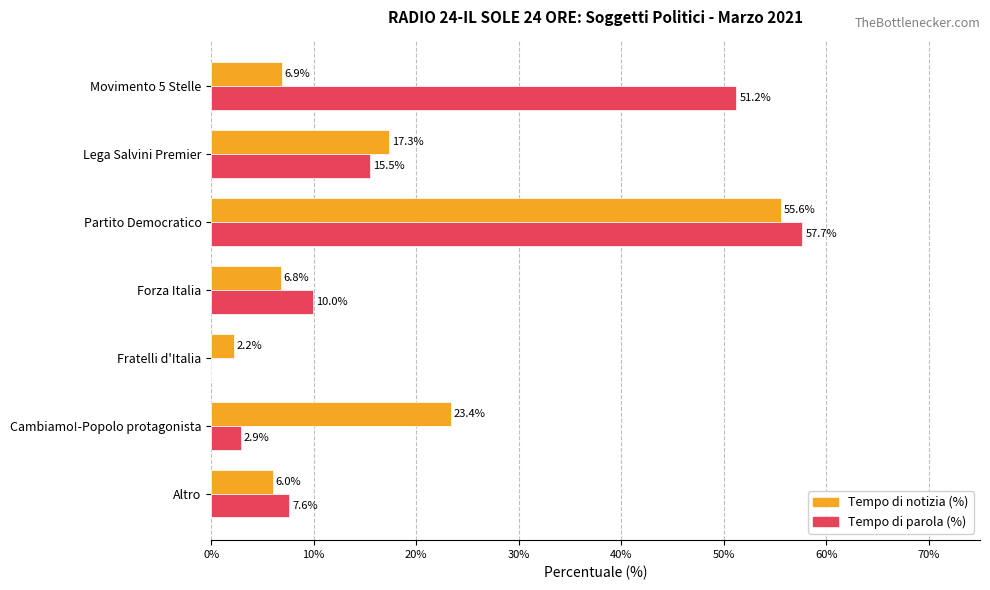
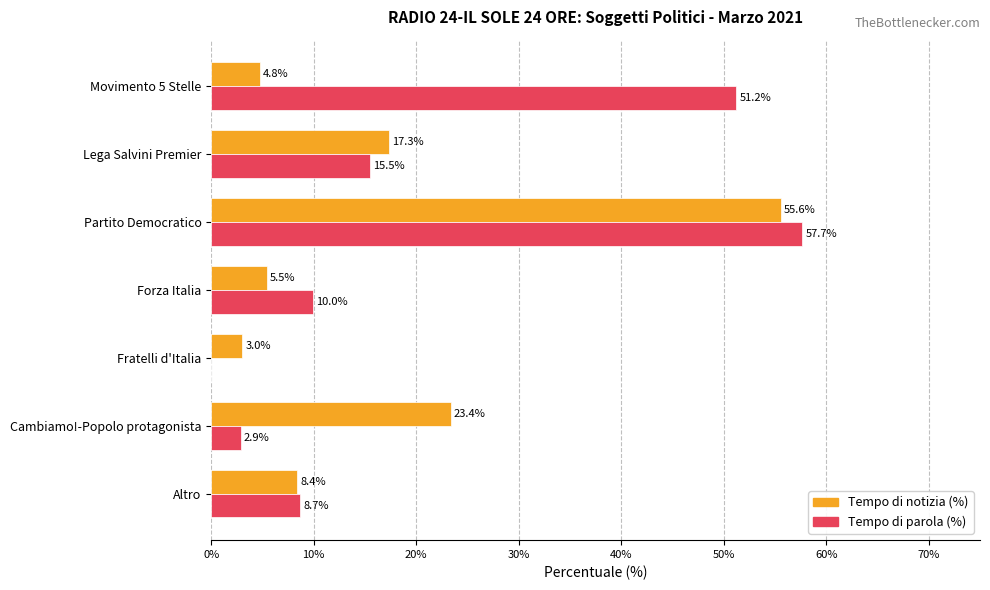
Tempo di notizia (%), Movimento 5 Stelle: 6.9% -> 4.8%
Tempo di notizia (%), Forza Italia: 6.8% -> 5.5%
Tempo di notizia (%), Fratelli d'Italia: 2.2% -> 3.0%
Tempo di notizia (%), Altro: 6.0% -> 8.4%
Tempo di parola (%), Altro: 7.6% -> 8.7%
